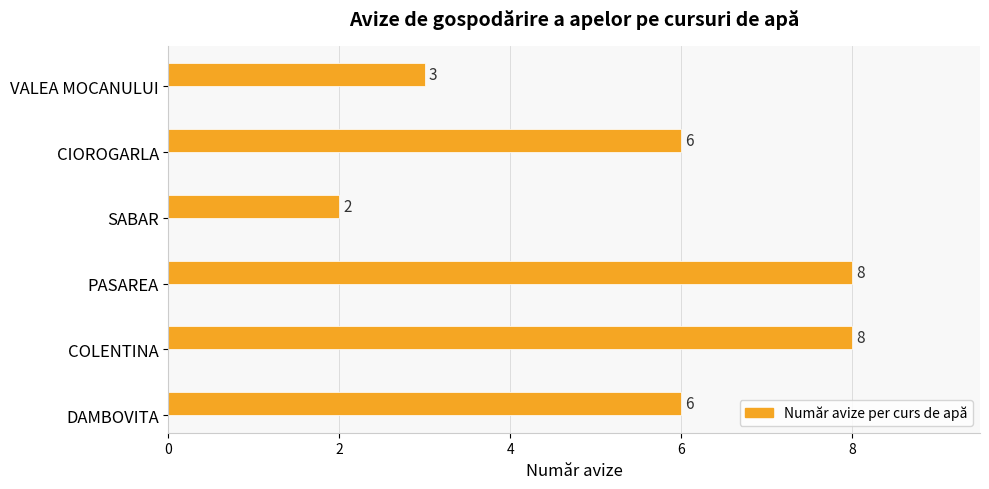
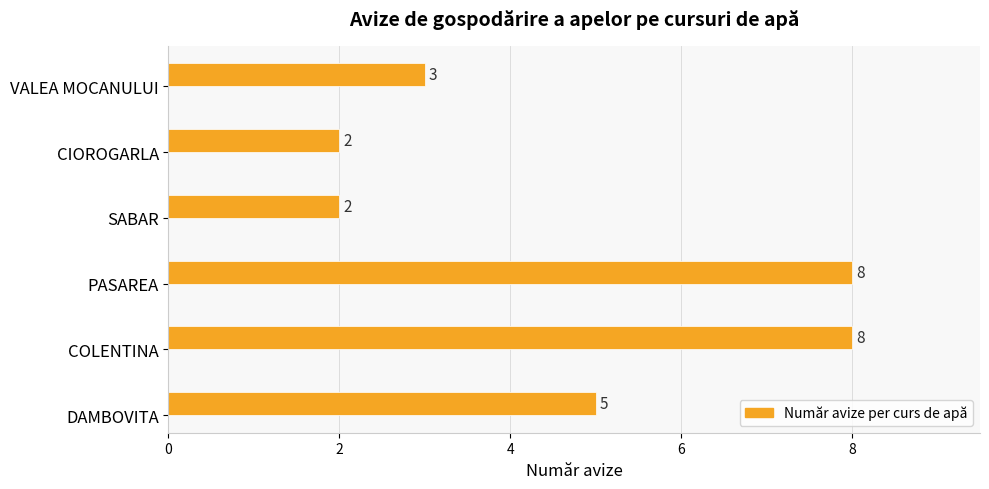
CIOROGARLA: 6 -> 2
DAMBOVITA: 6 -> 5
